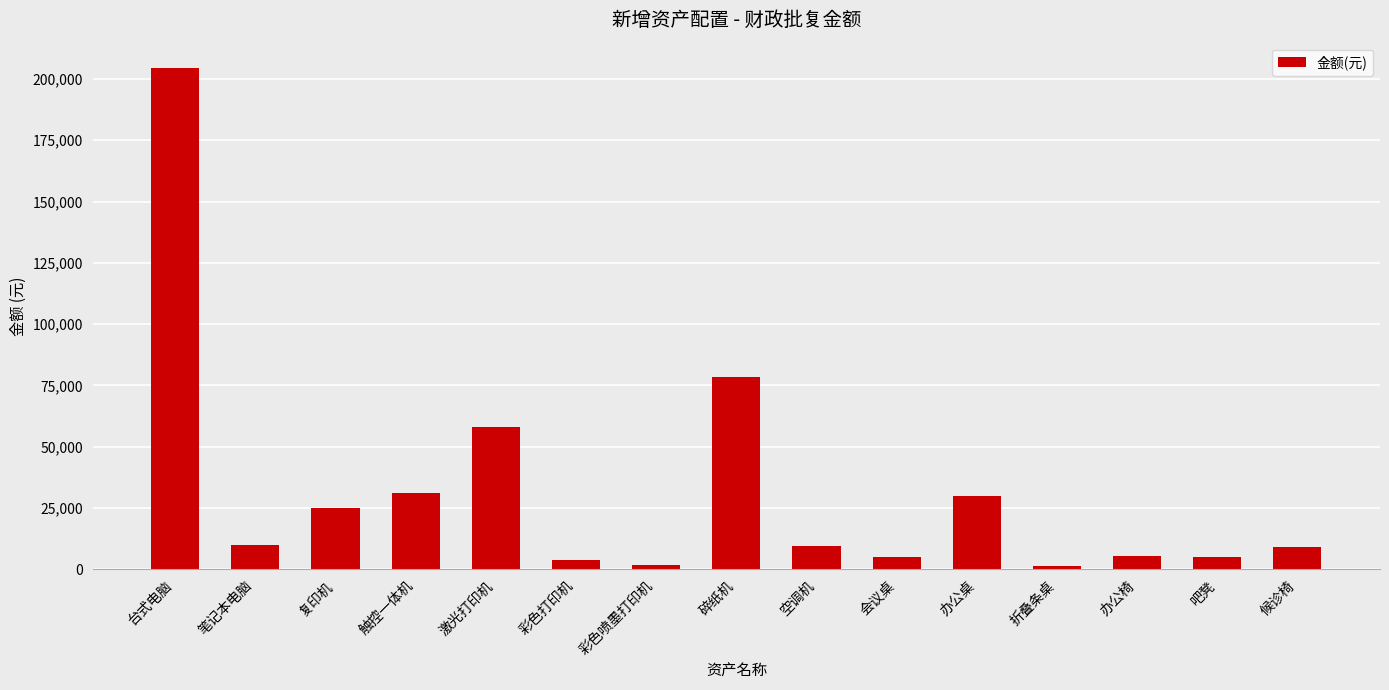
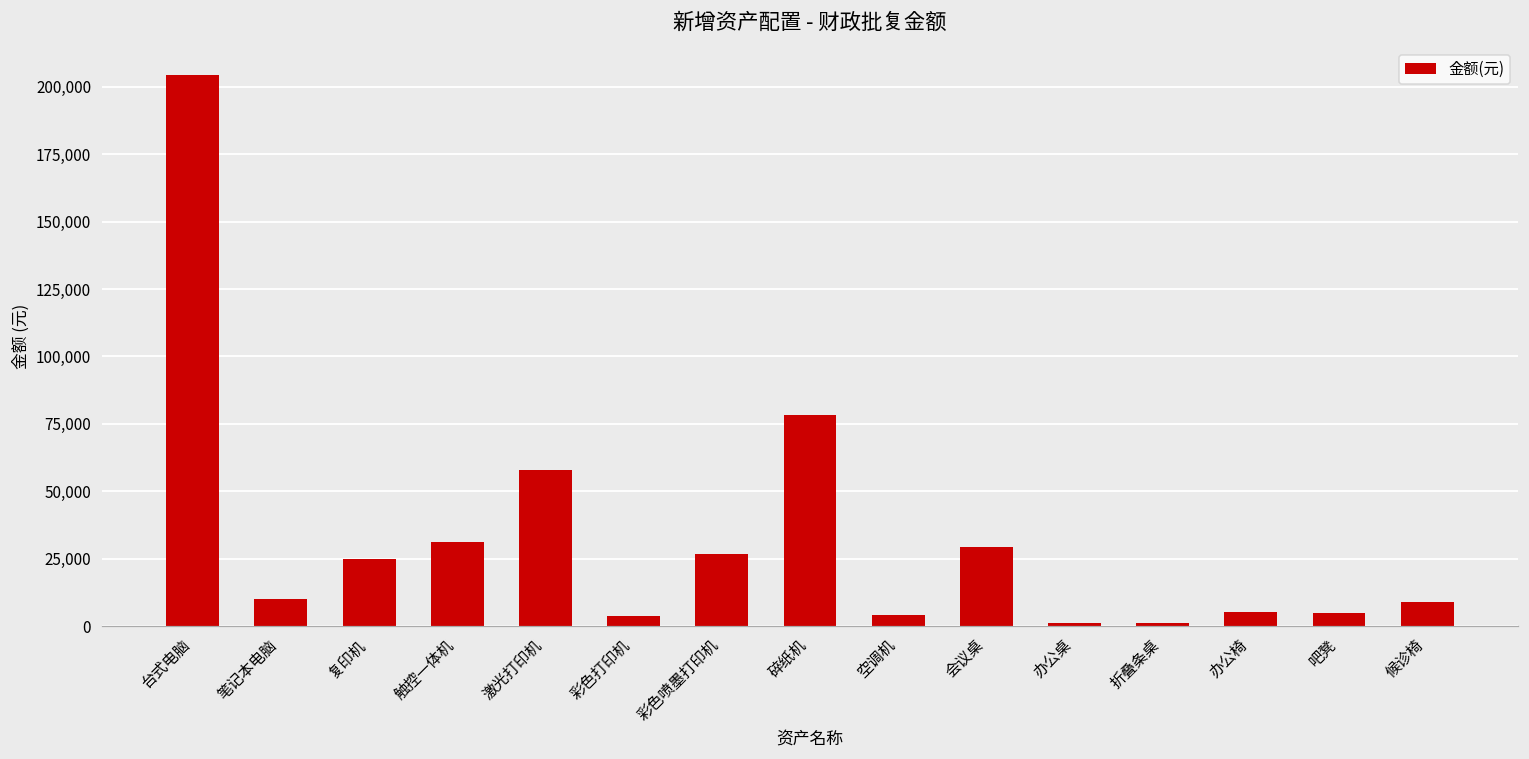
彩色喷墨打印机: 2,000 -> 27,000
空调机: 10,000 -> 4,000
会议桌: 5,000 -> 29,000
办公桌: 30,000 -> 1,000
